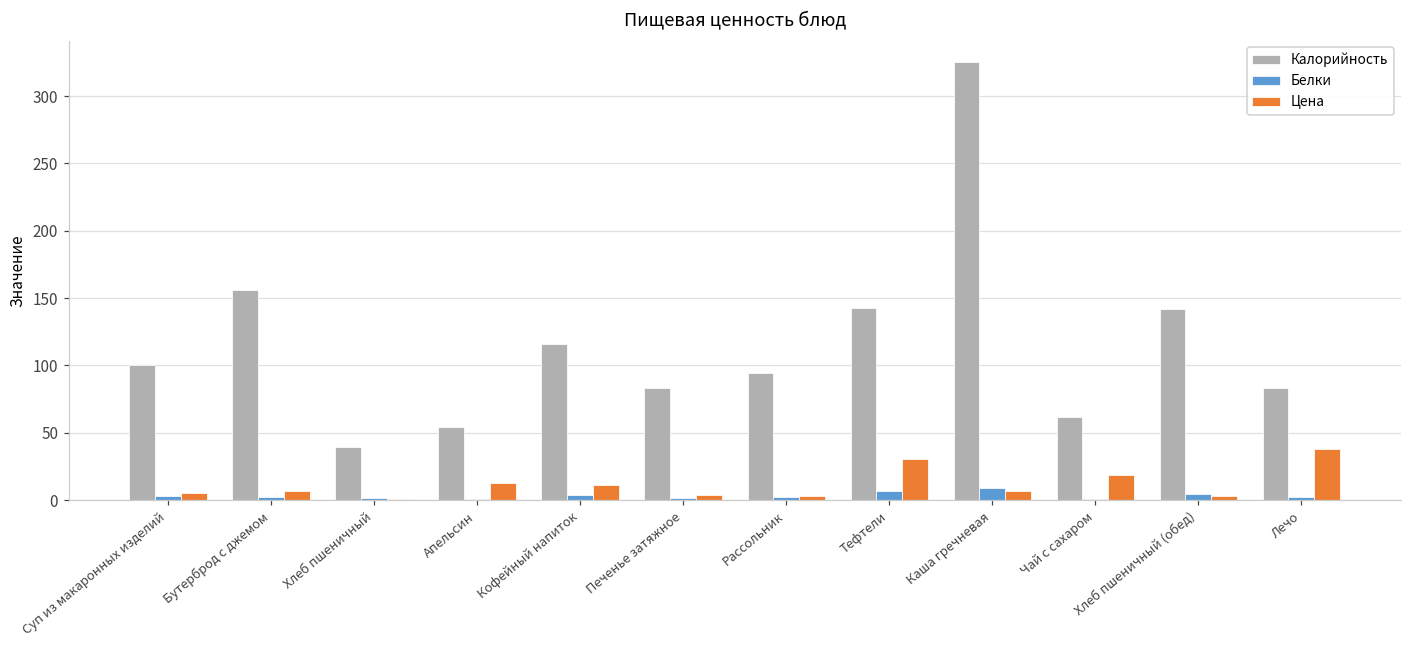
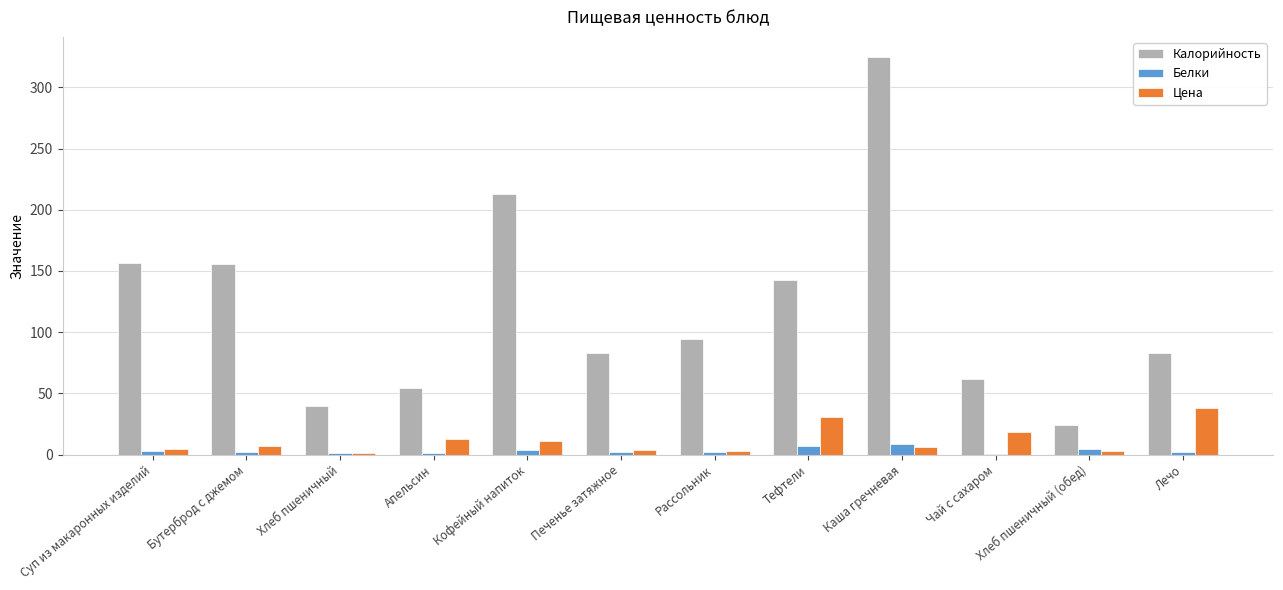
Калорийность, Суп из макаронных изделий: 100 -> 157
Калорийность, Кофейный напиток: 116 -> 213
Калорийность, Хлеб пшеничный (обед): 142 -> 24
